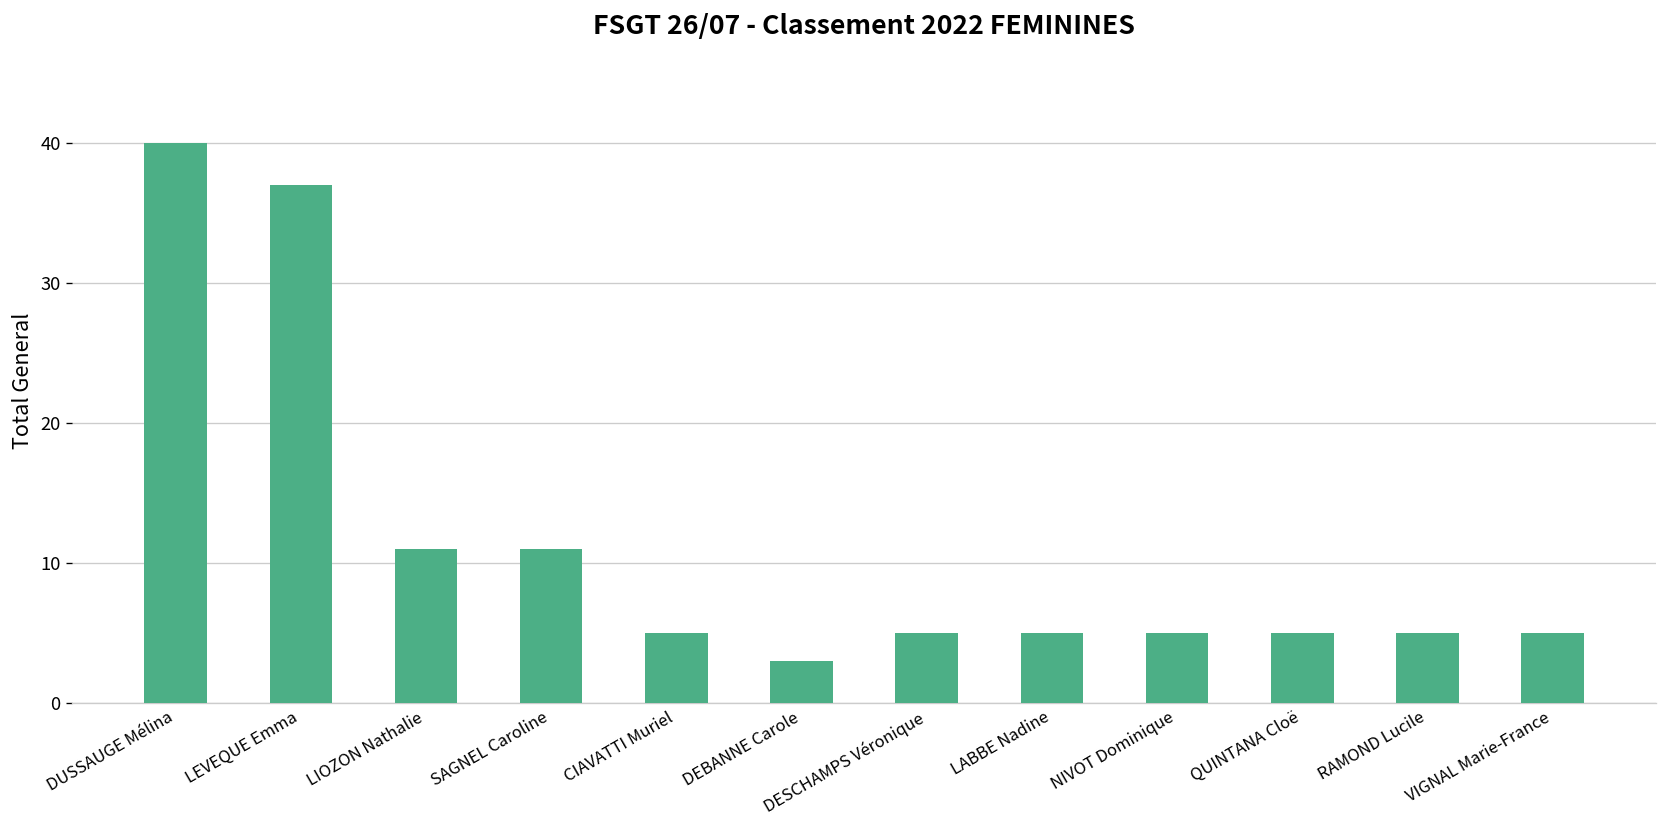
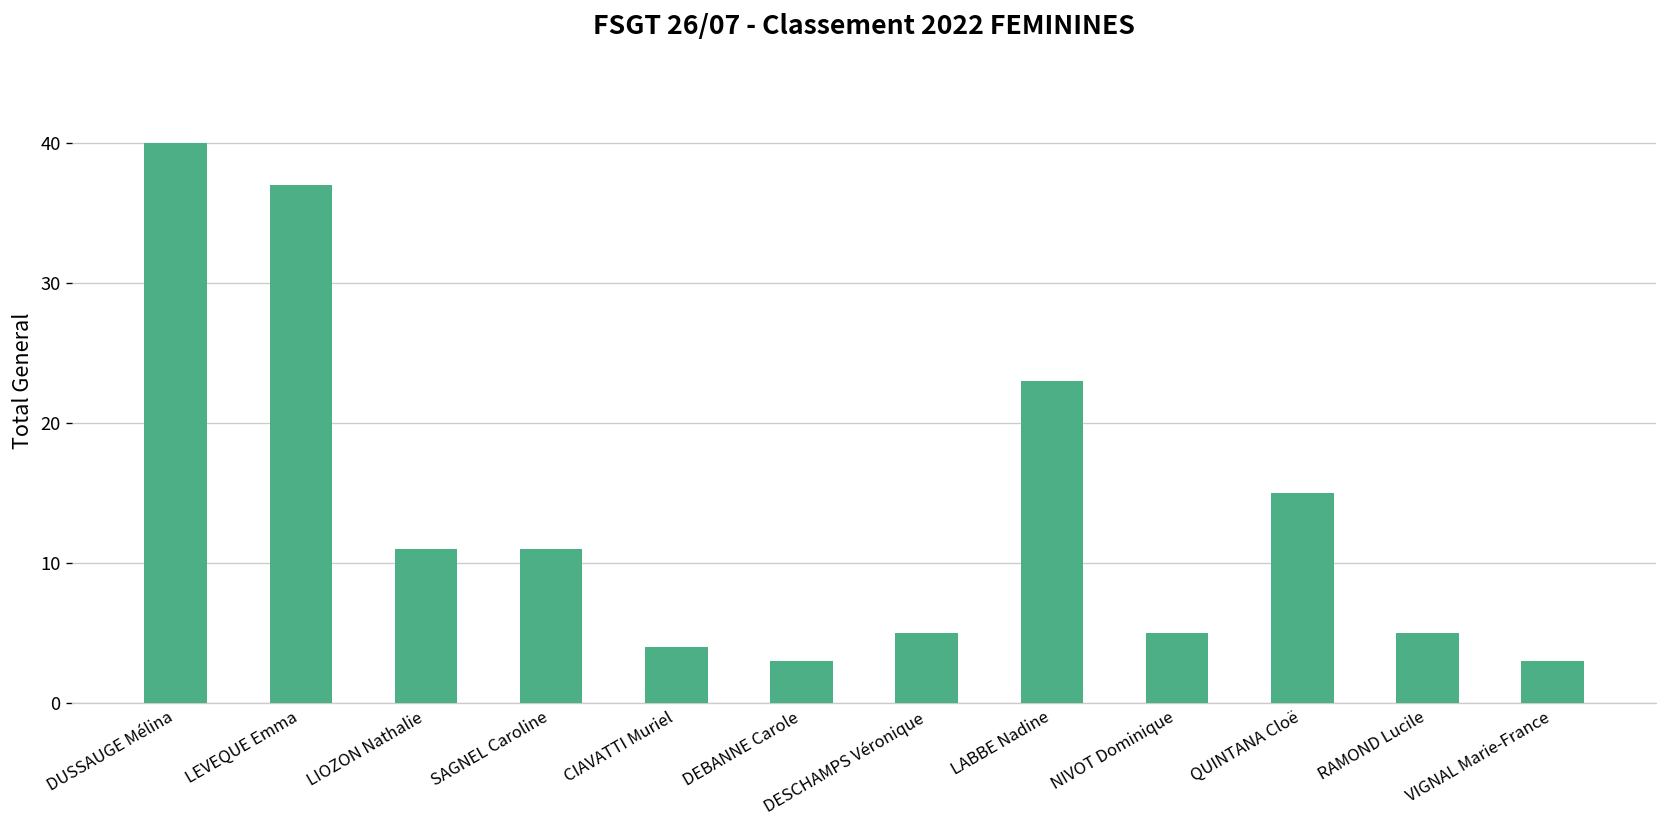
CIAVATTI Muriel: 5 -> 4
LABBE Nadine: 5 -> 23
QUINTANA Cloë: 5 -> 15
VIGNAL Marie-France: 5 -> 3
